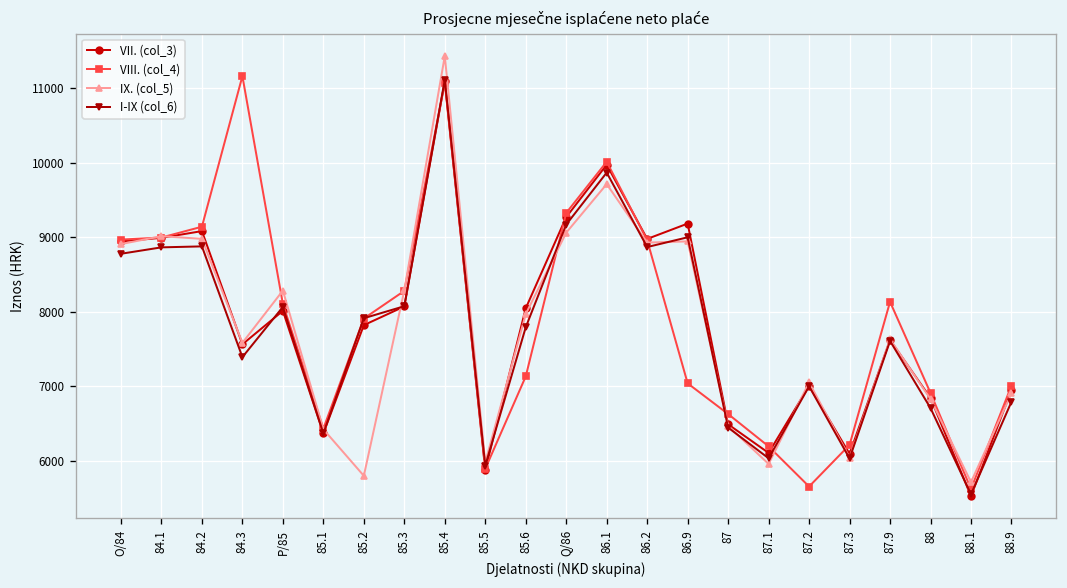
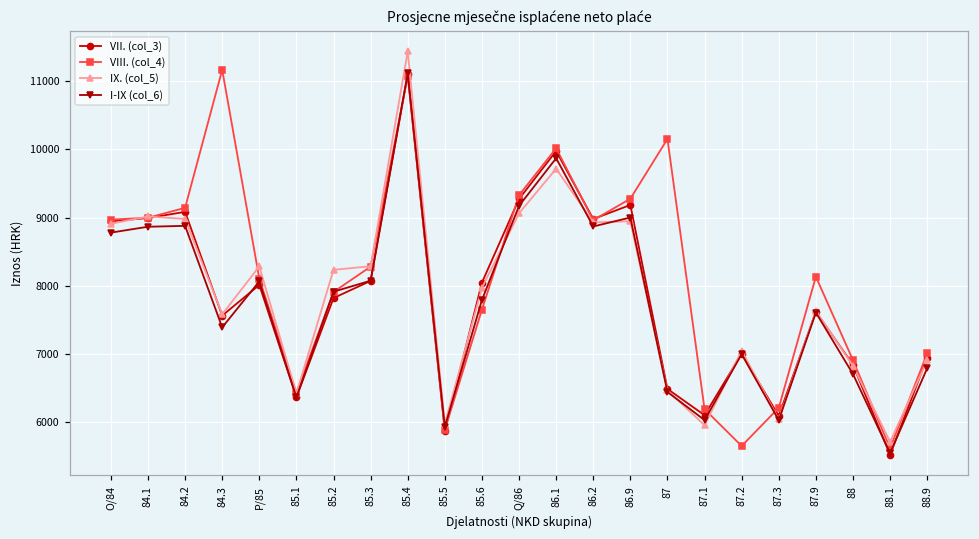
IX. (col_5), 85.2: 5800 -> 8200
VIII. (col_4), 85.6: 7100 -> 7700
VIII. (col_4), 86.9: 7000 -> 9300
VIII. (col_4), 87: 6600 -> 10200
